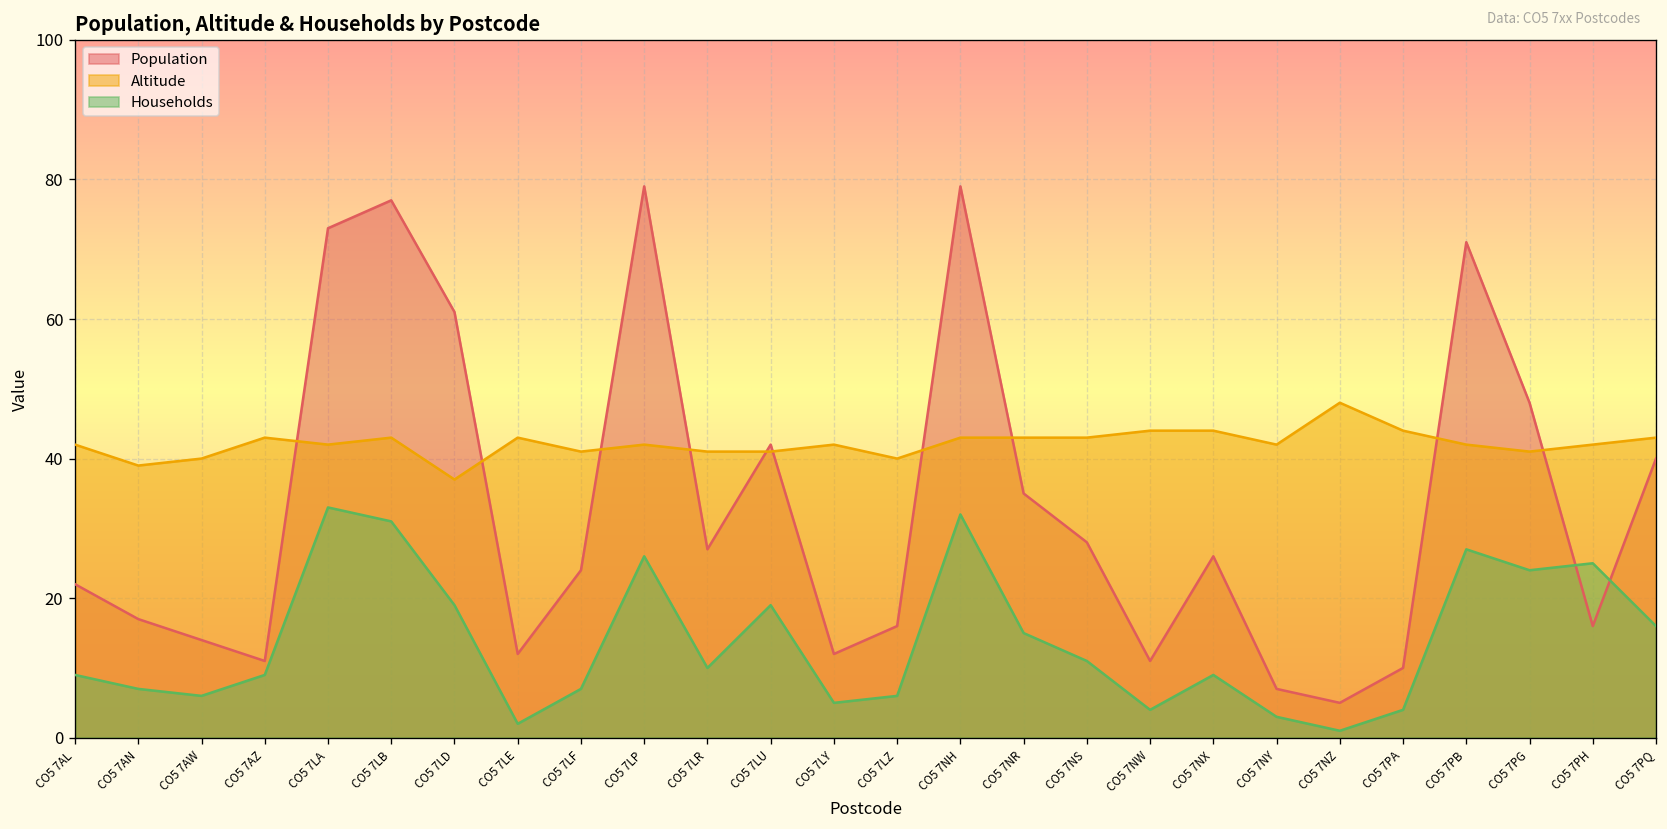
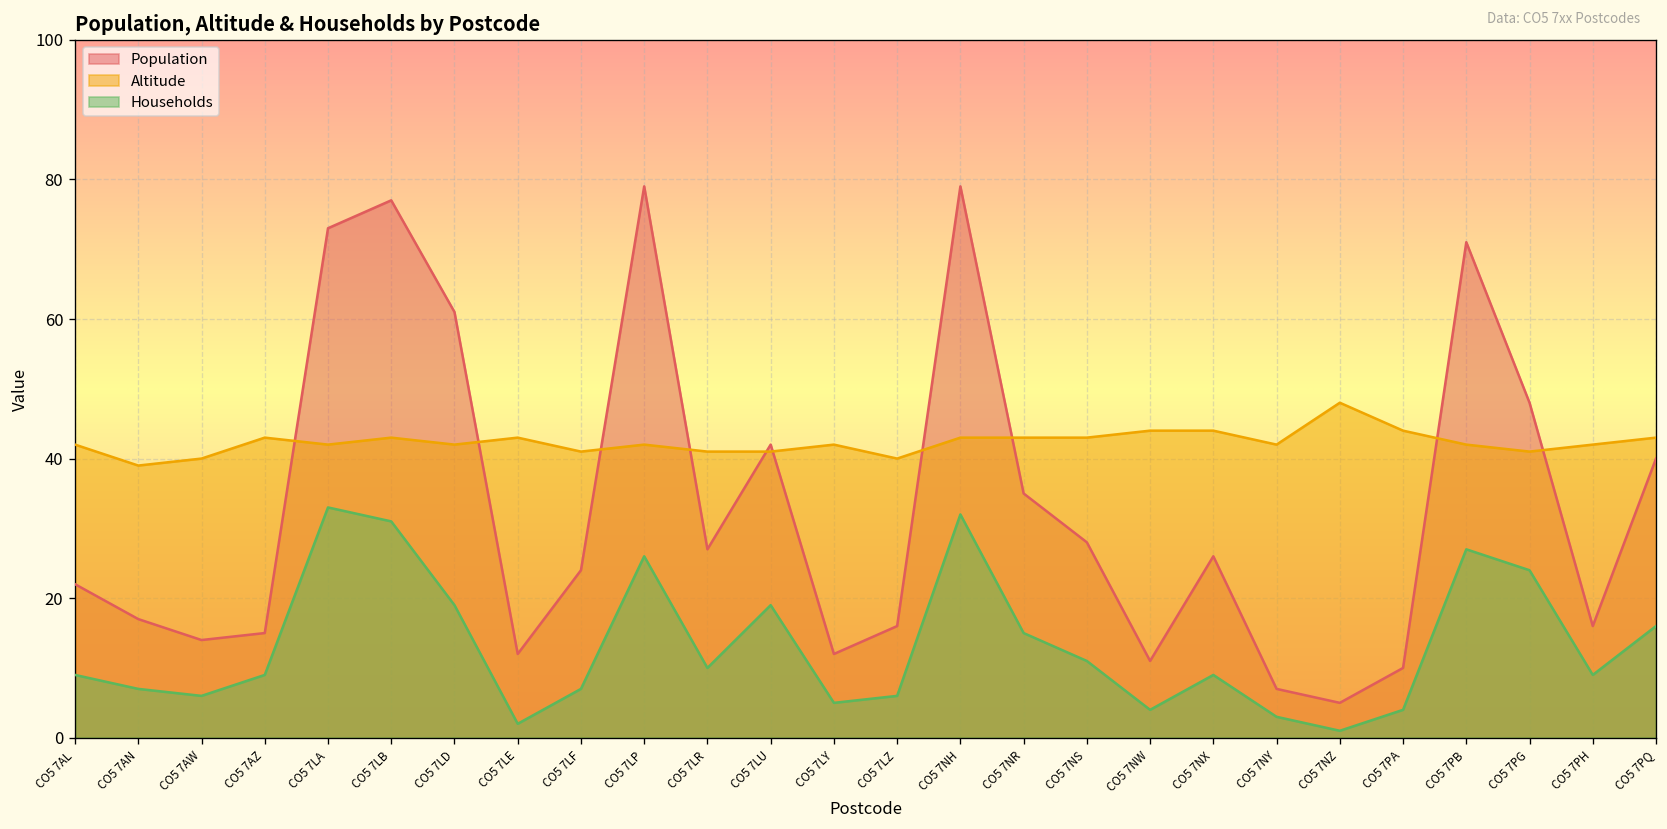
Population, CO5 7AZ: 11 -> 15
Altitude, CO5 7LD: 37 -> 42
Households, CO5 7PH: 25 -> 9
